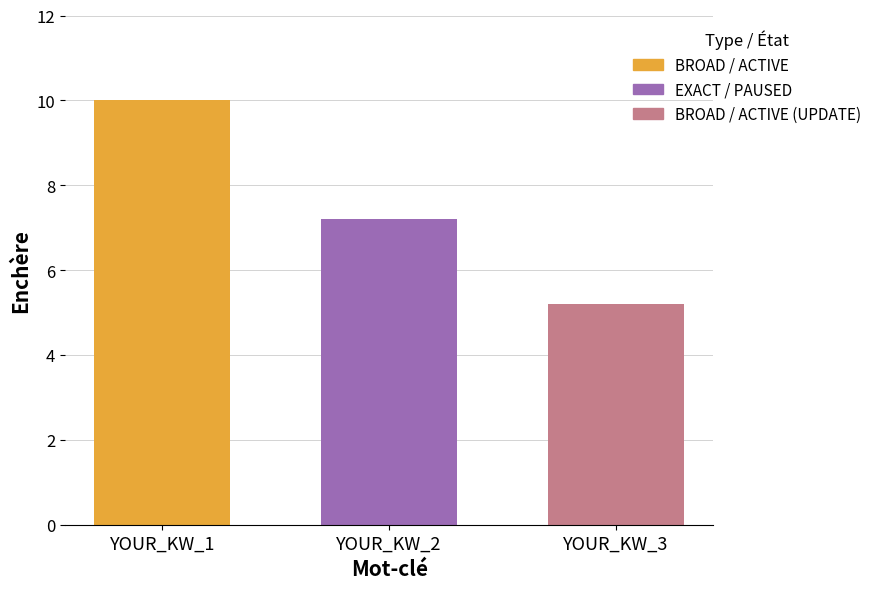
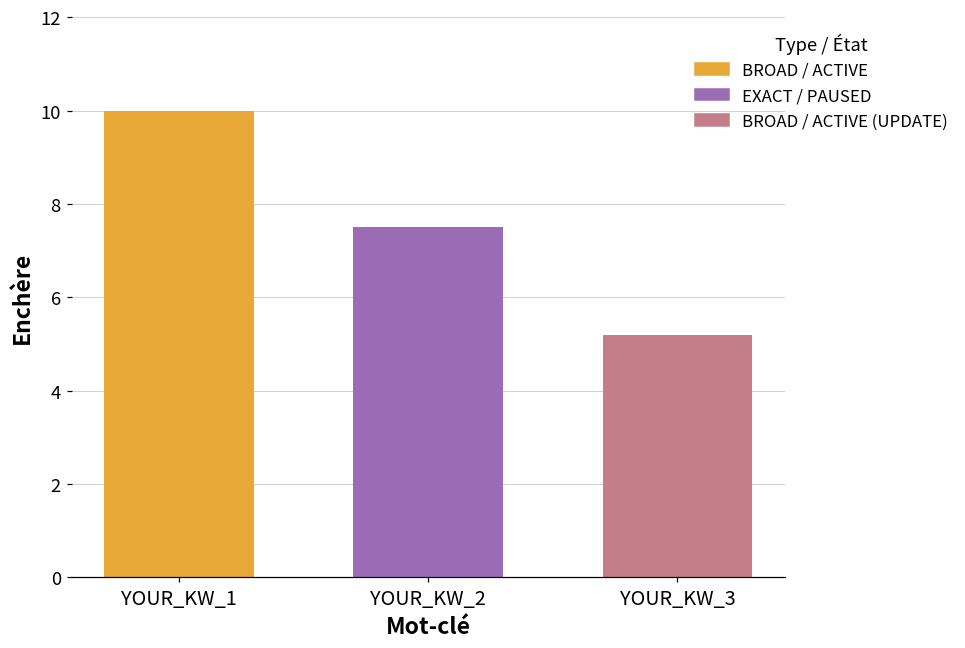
YOUR_KW_2: 7.2 -> 7.5
